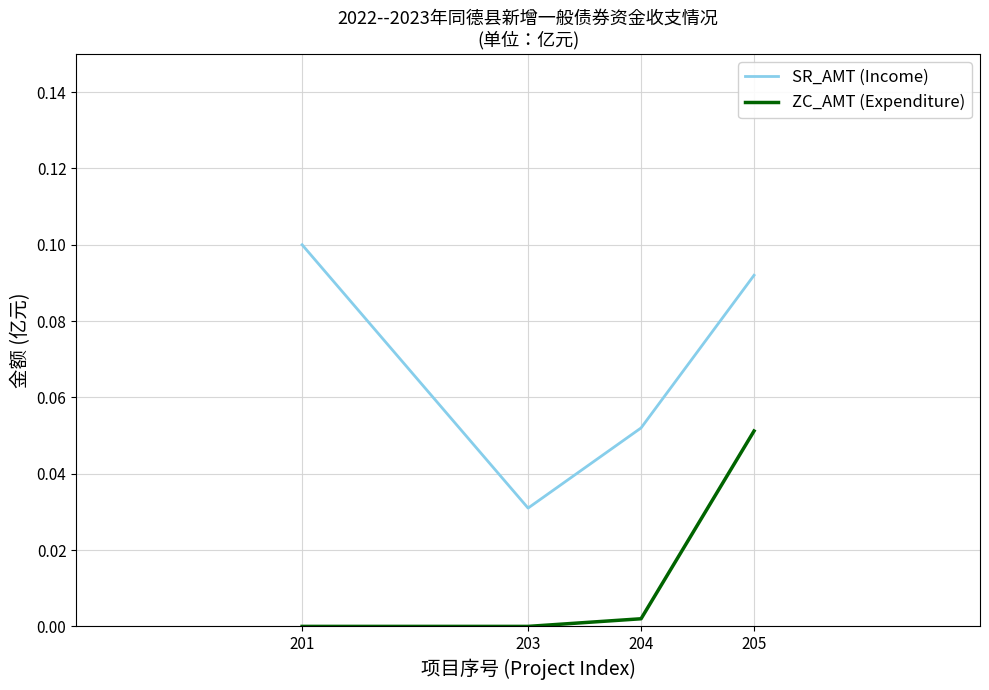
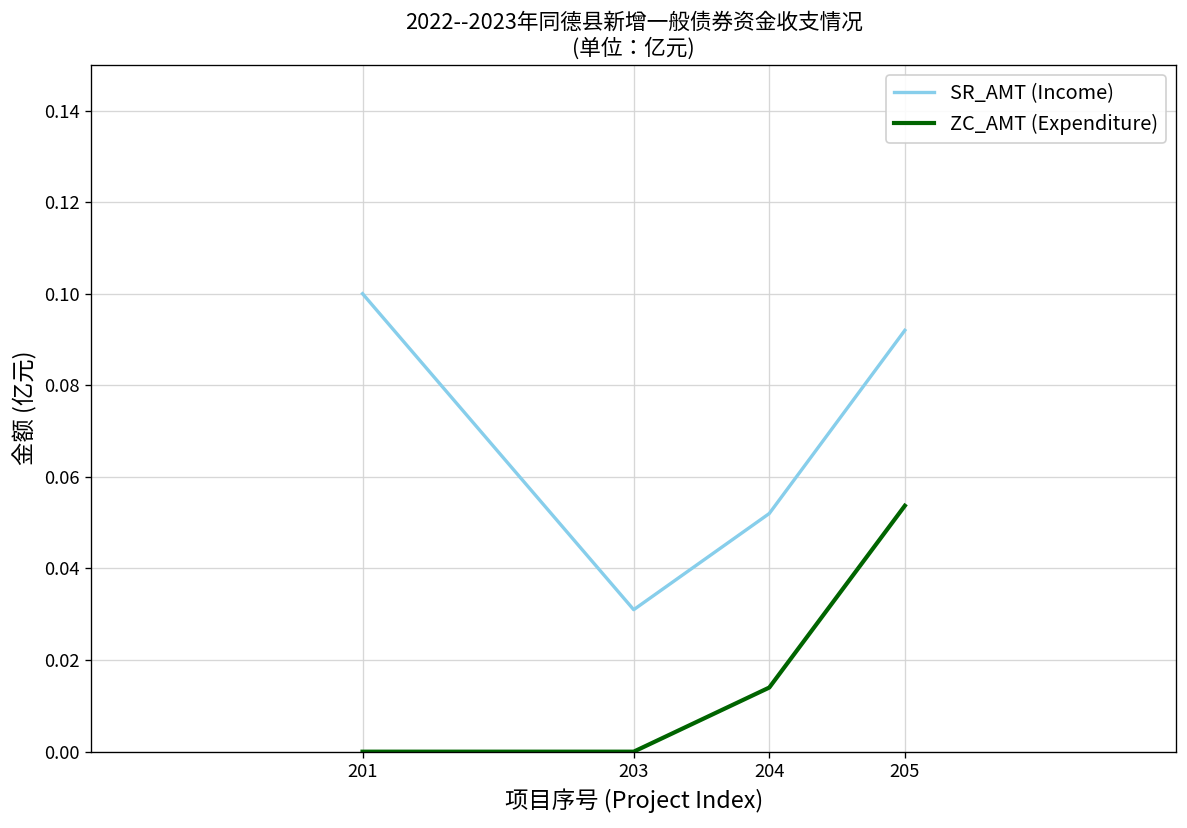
ZC_AMT (Expenditure), 204: 0.002 -> 0.014
ZC_AMT (Expenditure), 205: 0.051 -> 0.054
